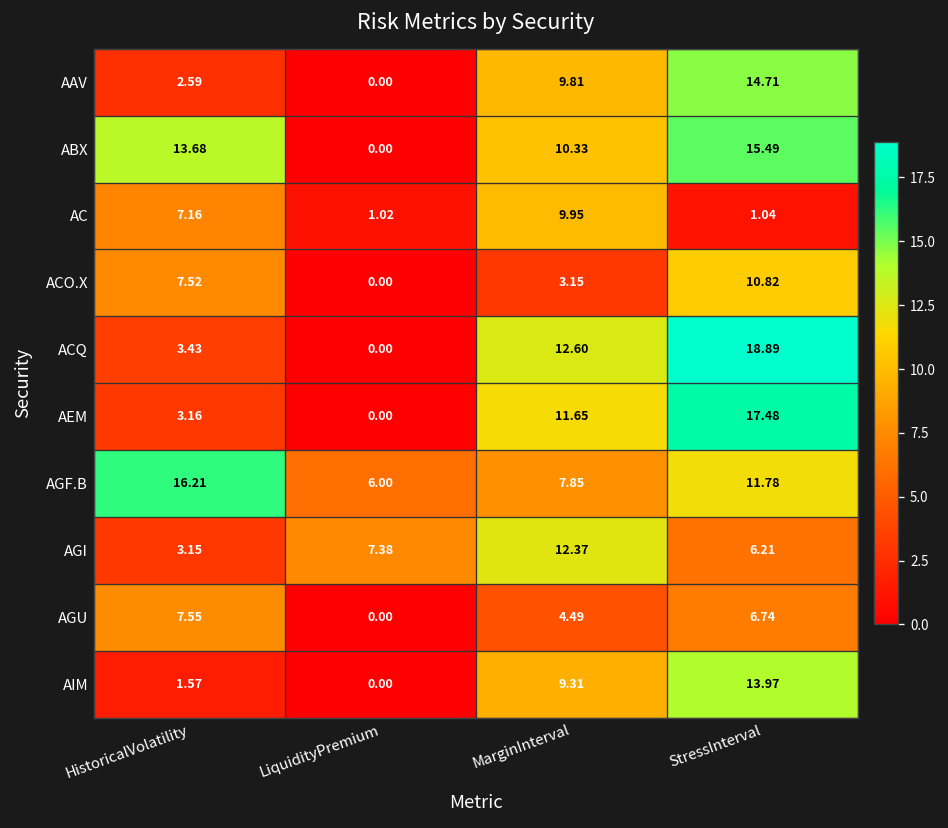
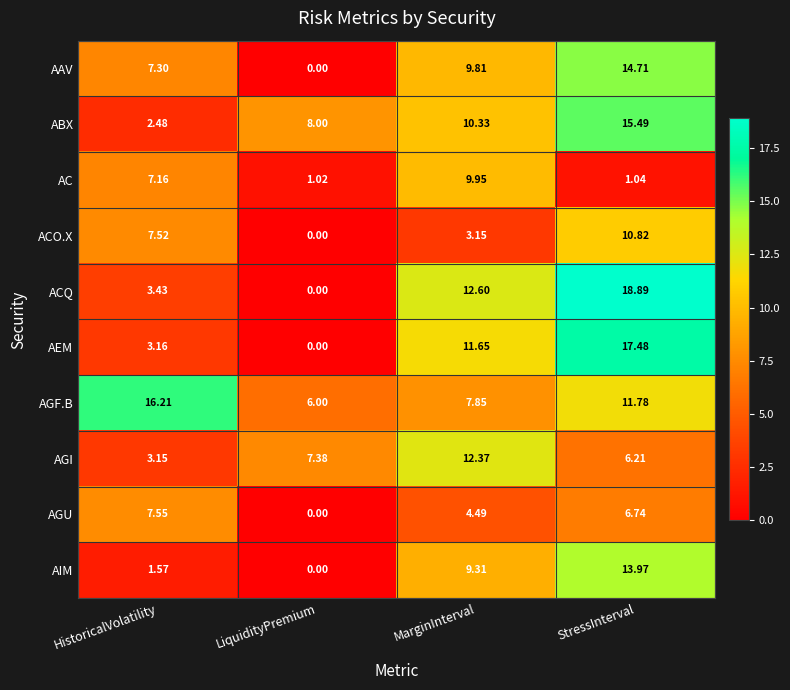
AAV, HistoricalVolatility: 2.59 -> 7.30
ABX, HistoricalVolatility: 13.68 -> 2.48
ABX, LiquidityPremium: 0.00 -> 8.00
